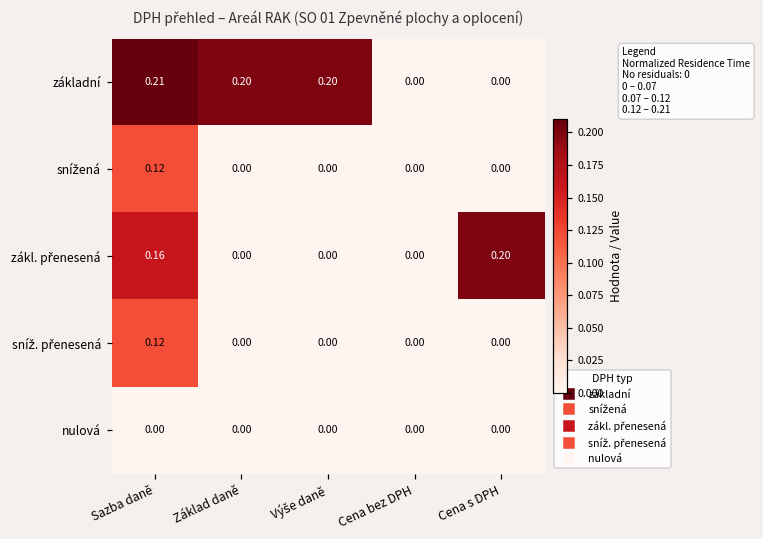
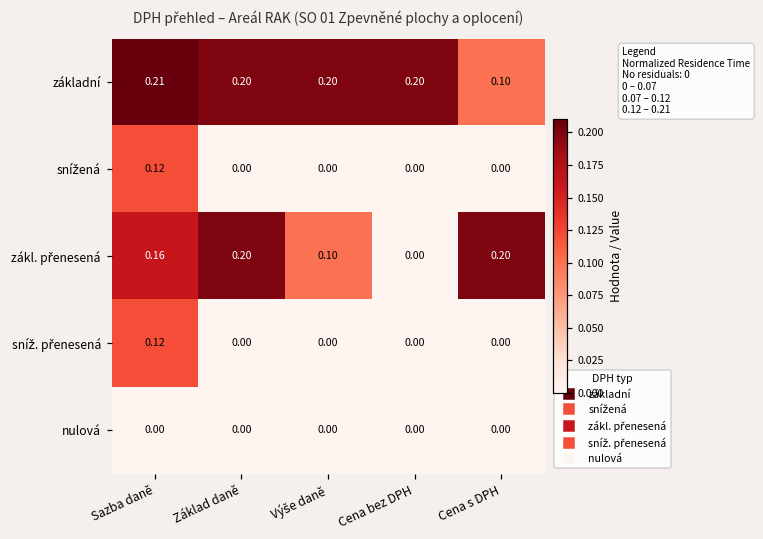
základní, Cena bez DPH: 0.00 -> 0.20
základní, Cena s DPH: 0.00 -> 0.10
zákl. přenesená, Základ daně: 0.00 -> 0.20
zákl. přenesená, Výše daně: 0.00 -> 0.10
